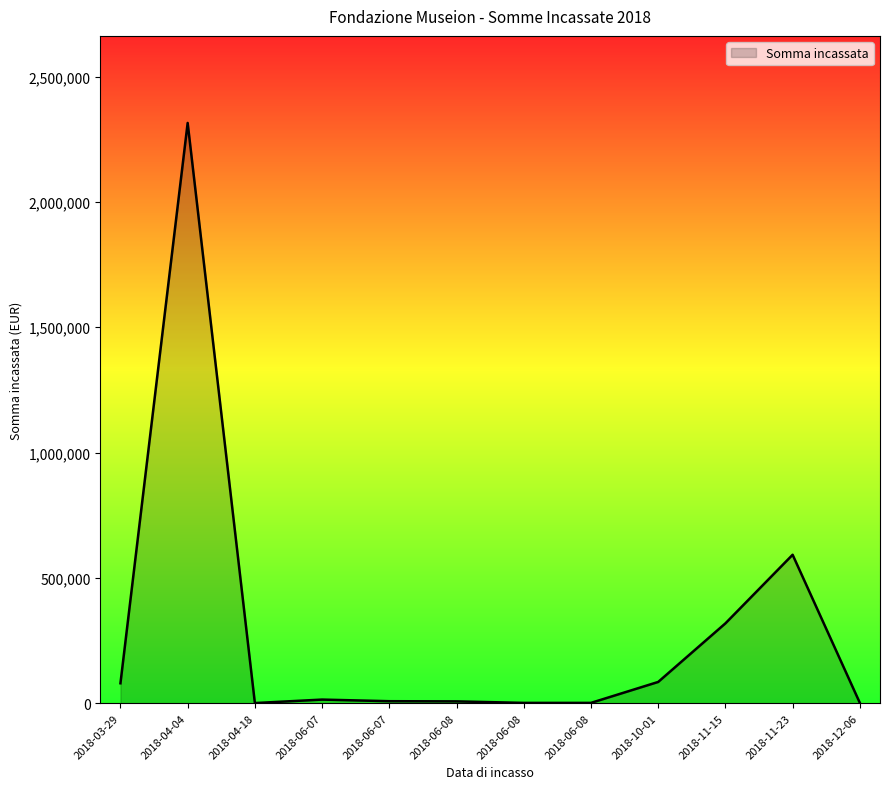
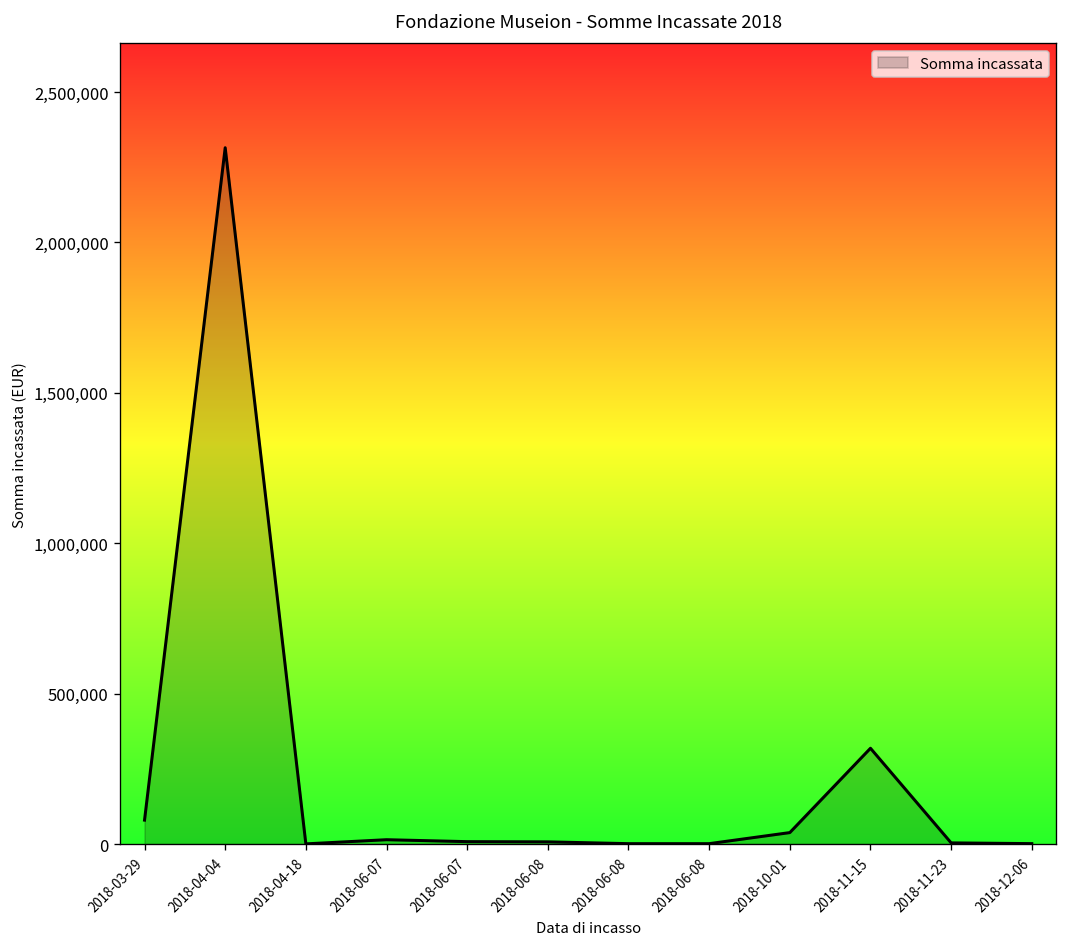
2018-10-01: 90,000 -> 40,000
2018-11-23: 590,000 -> 0
